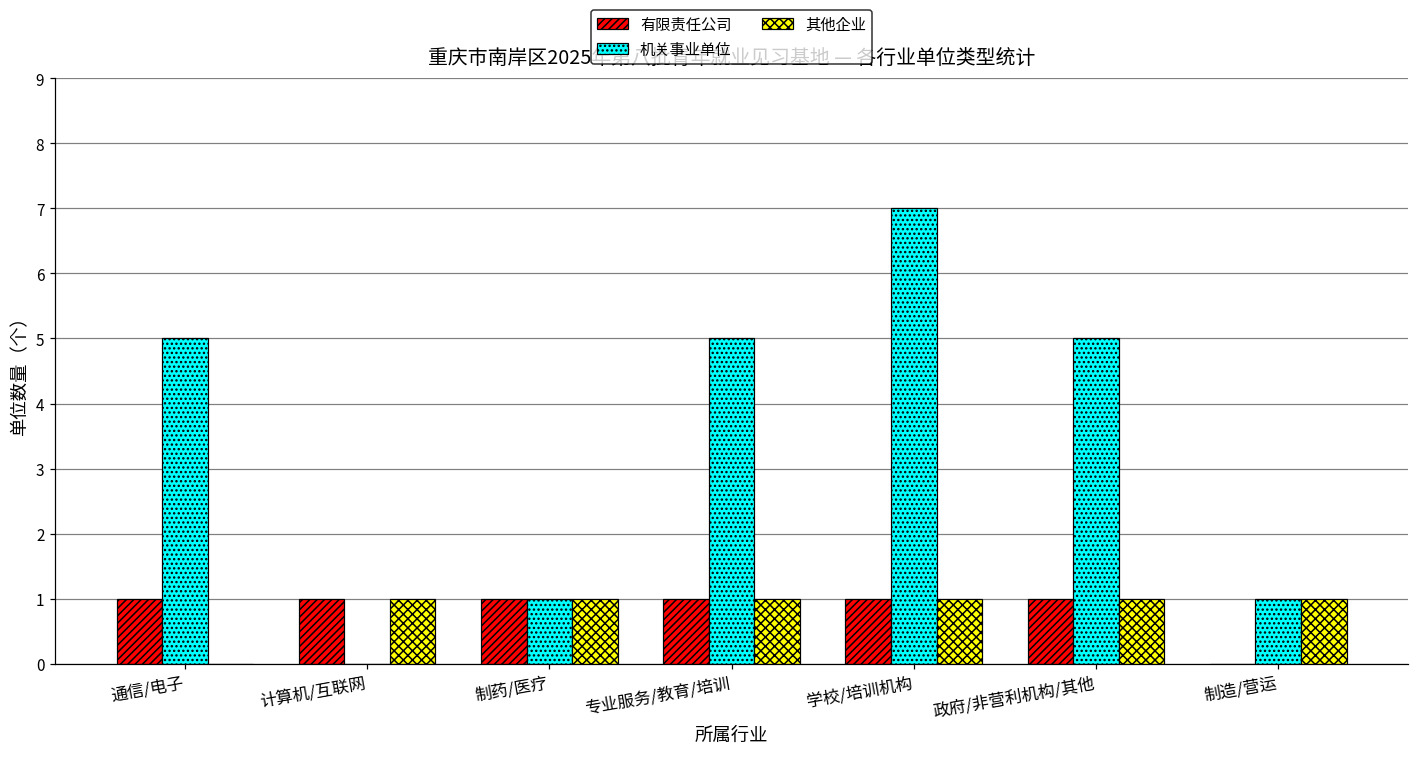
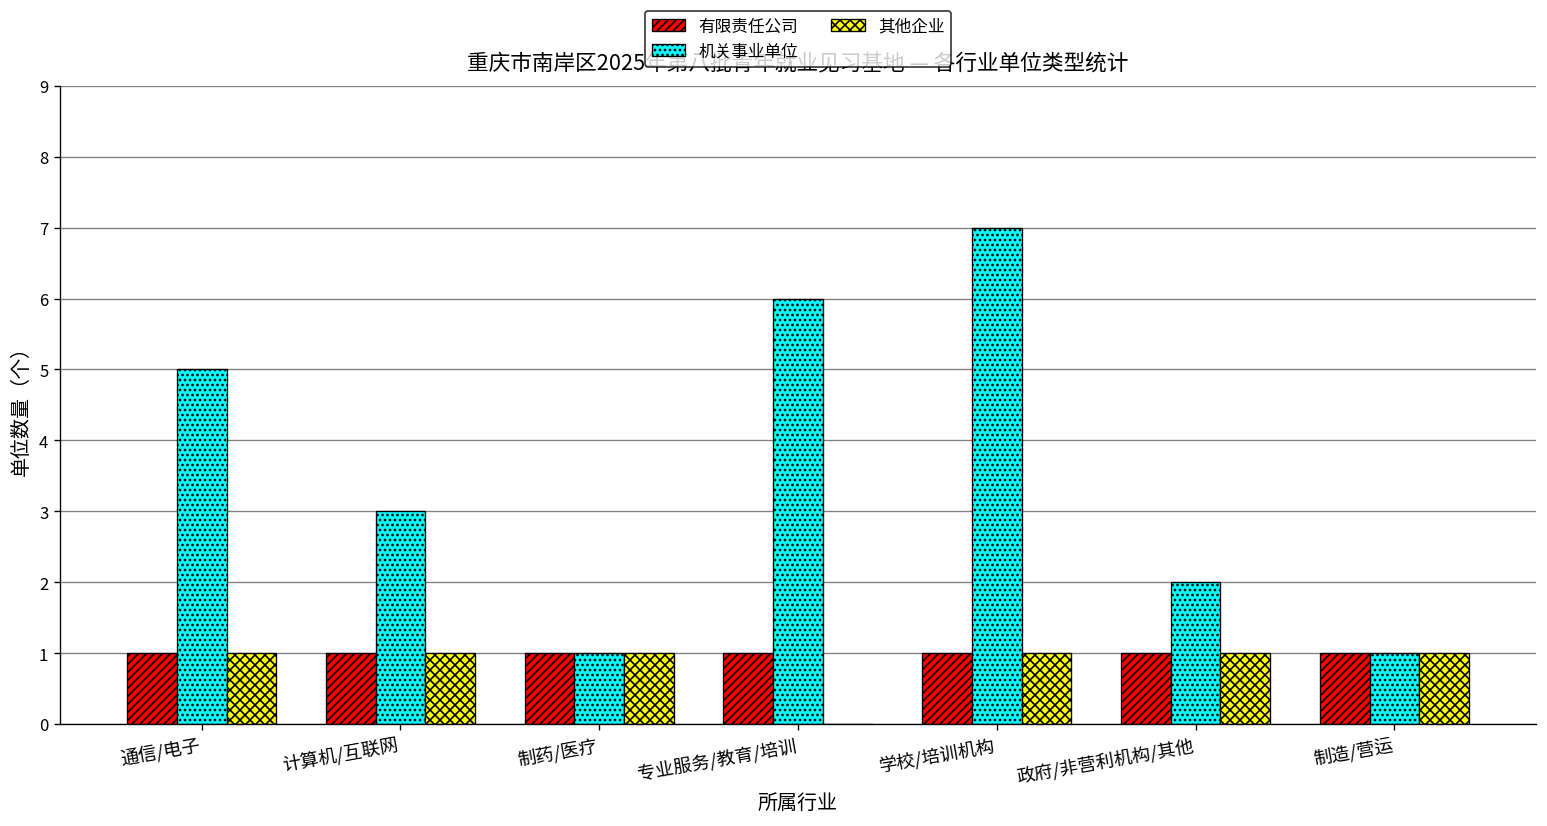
其他企业, 通信/电子: 0 -> 1
机关事业单位, 计算机/互联网: 0 -> 3
机关事业单位, 专业服务/教育/培训: 5 -> 6
其他企业, 专业服务/教育/培训: 1 -> 0
机关事业单位, 政府/非营利机构/其他: 5 -> 2
有限责任公司, 制造/营运: 0 -> 1
